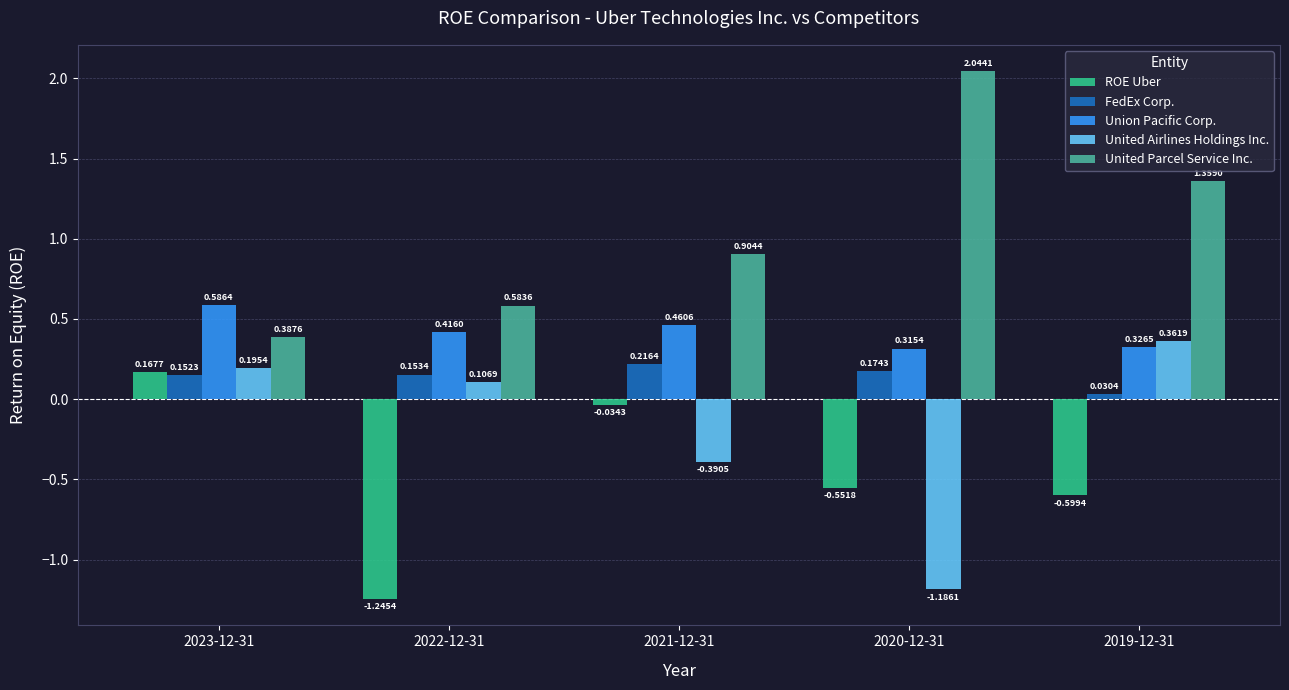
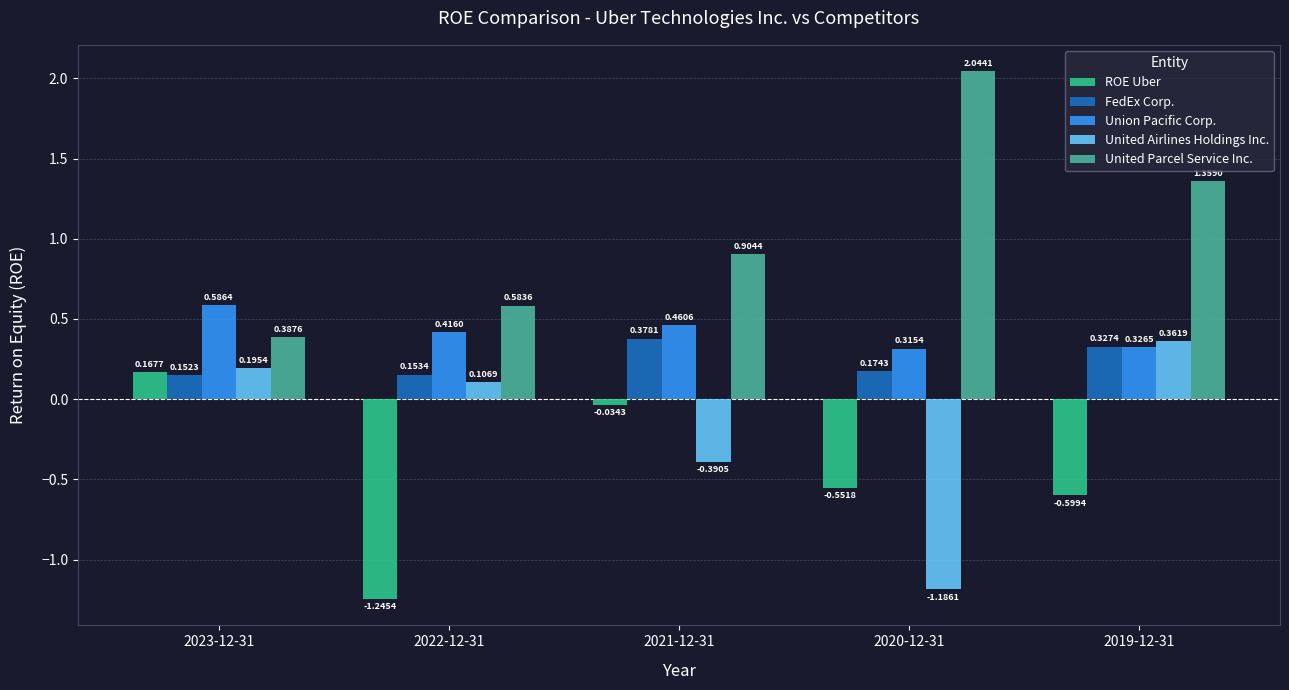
FedEx Corp., 2021-12-31: 0.2164 -> 0.3781
FedEx Corp., 2019-12-31: 0.0304 -> 0.3274
